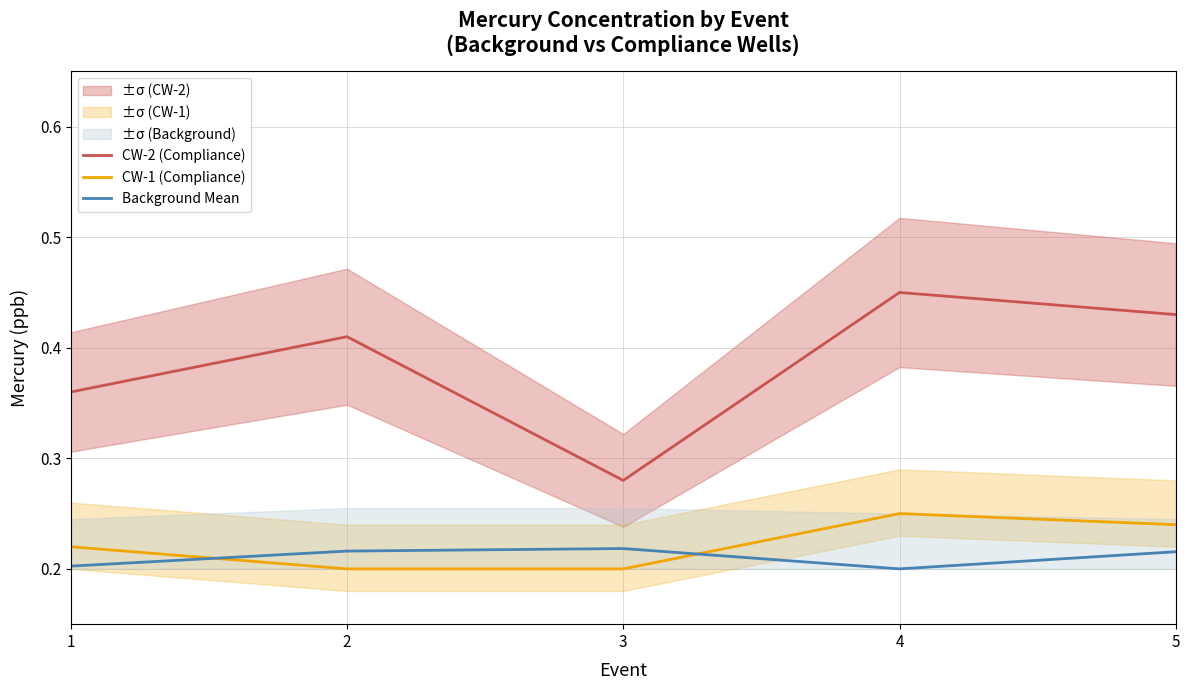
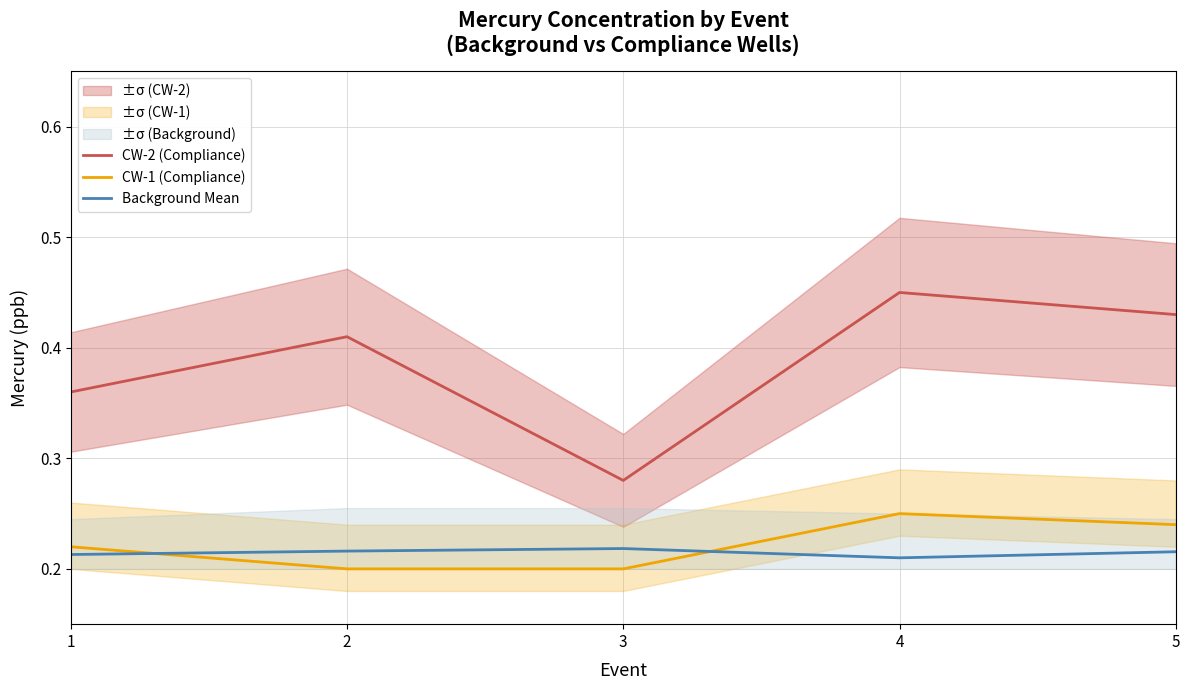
Background Mean, 1: 0.203 -> 0.213
Background Mean, 4: 0.20 -> 0.21
